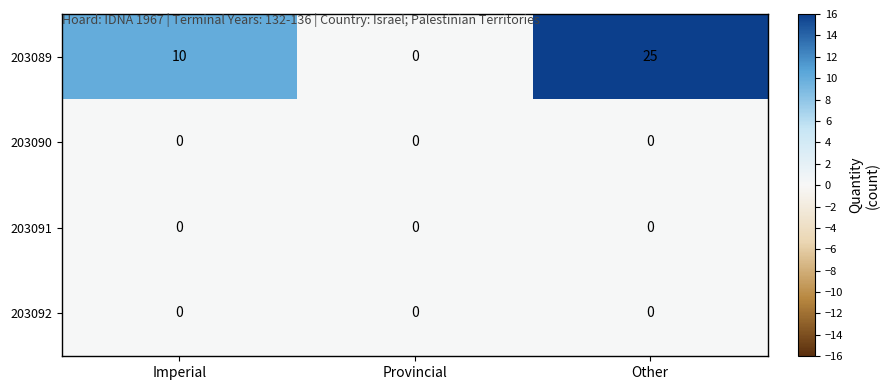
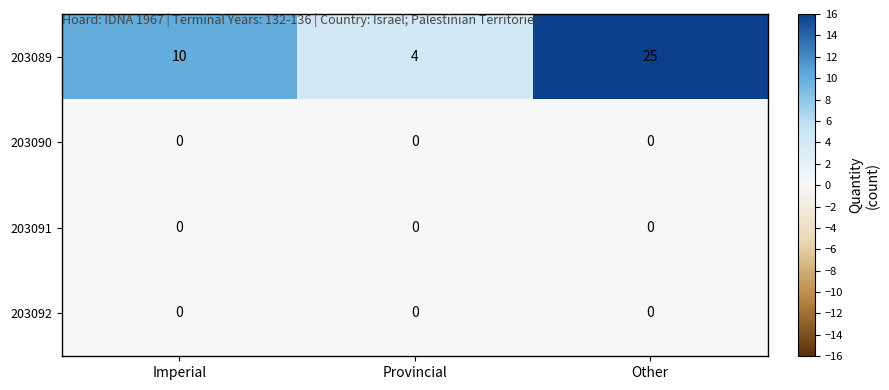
203089, Provincial: 0 -> 4
